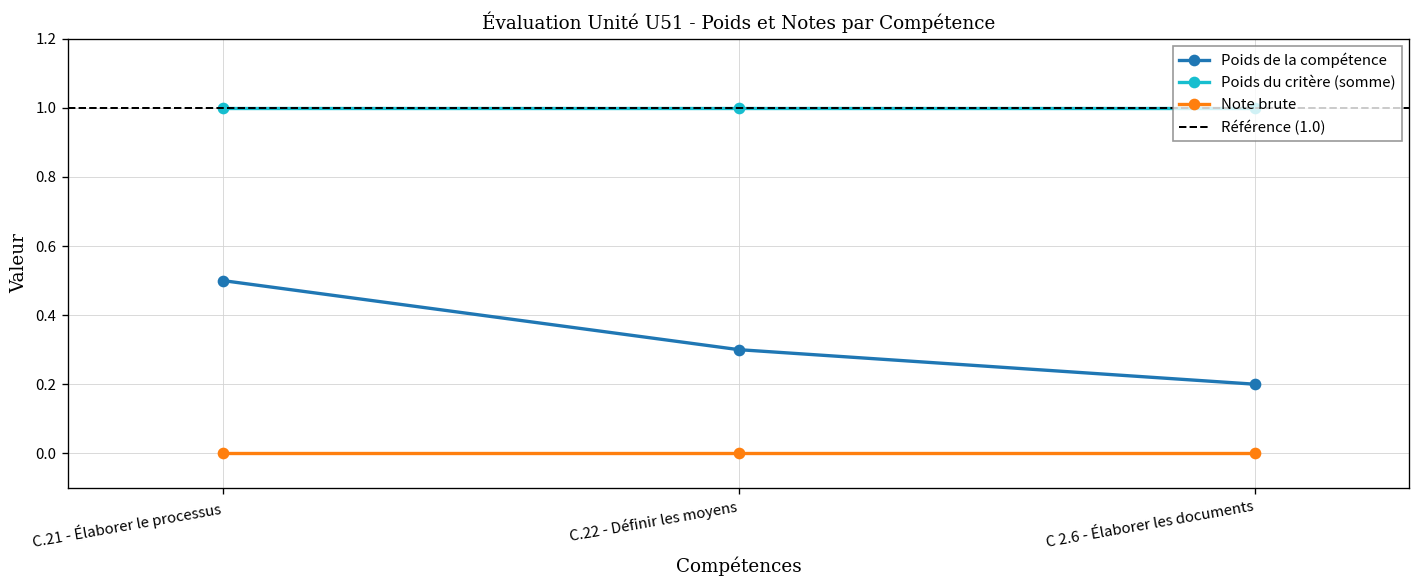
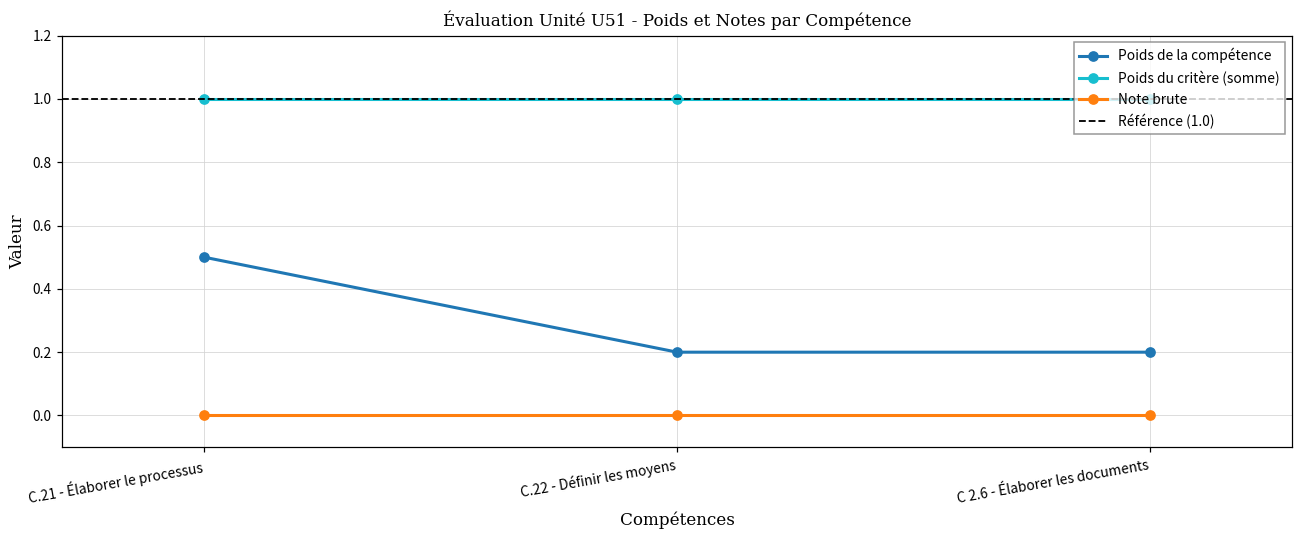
Poids de la compétence, C.22 - Définir les moyens: 0.3 -> 0.2
